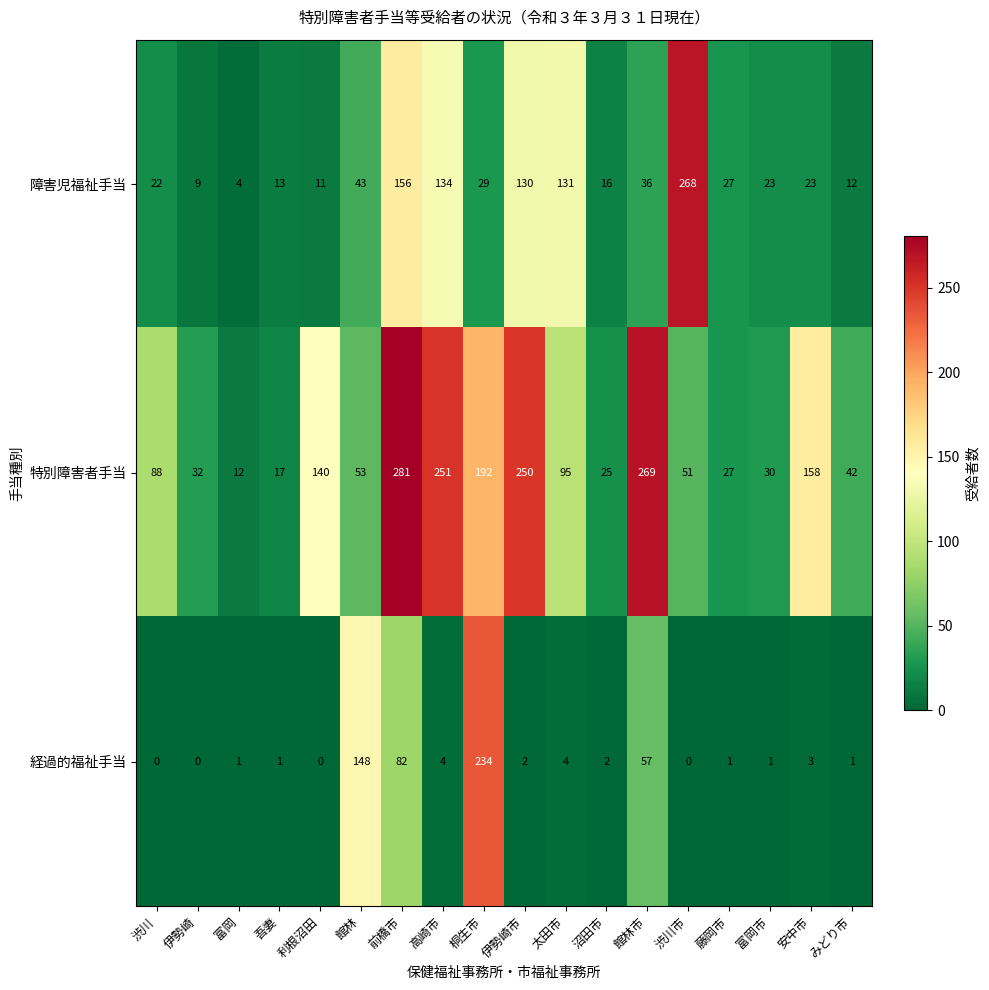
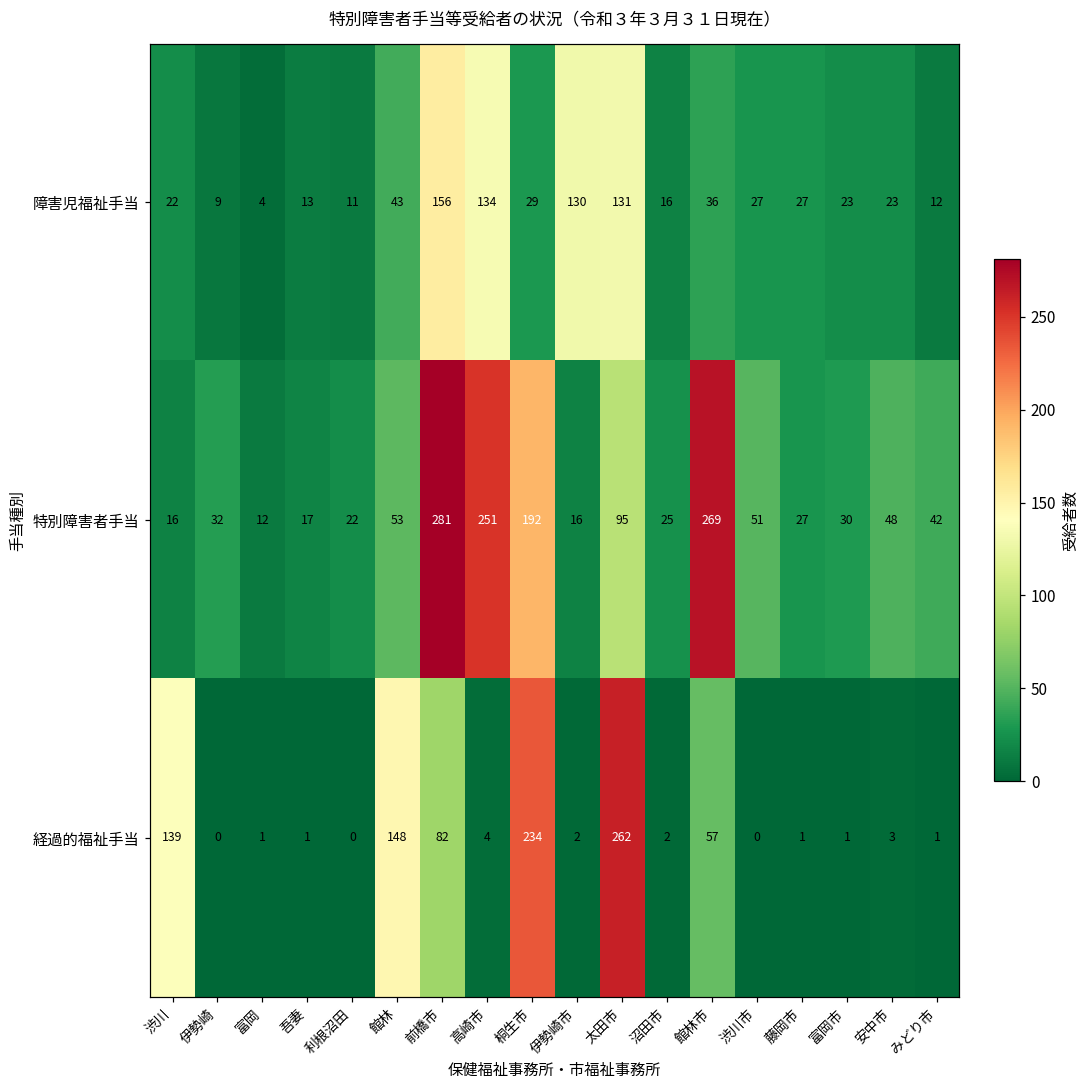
障害児福祉手当, 渋川市: 268 -> 27
特別障害者手当, 渋川: 88 -> 16
特別障害者手当, 利根沼田: 140 -> 22
特別障害者手当, 伊勢崎市: 250 -> 16
特別障害者手当, 安中市: 158 -> 48
経過的福祉手当, 渋川: 0 -> 139
経過的福祉手当, 太田市: 4 -> 262
